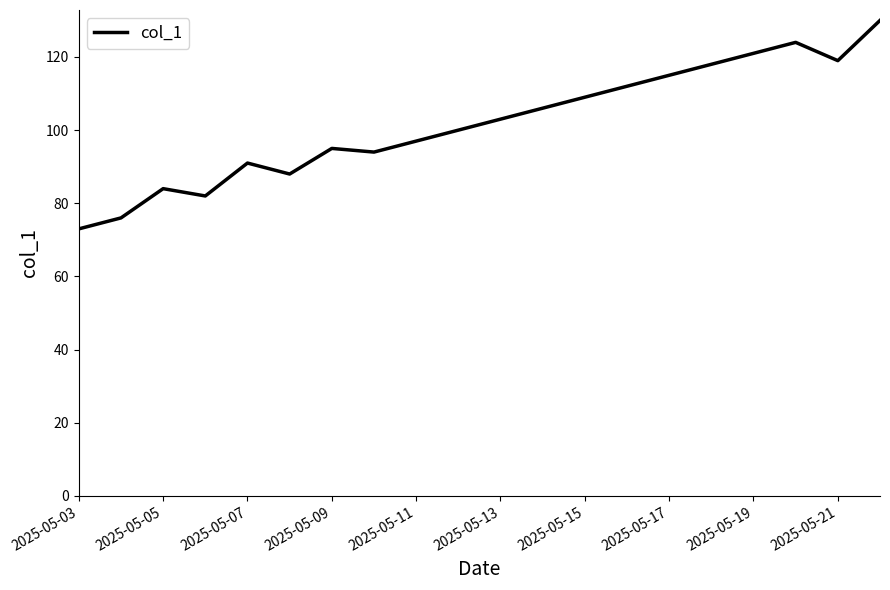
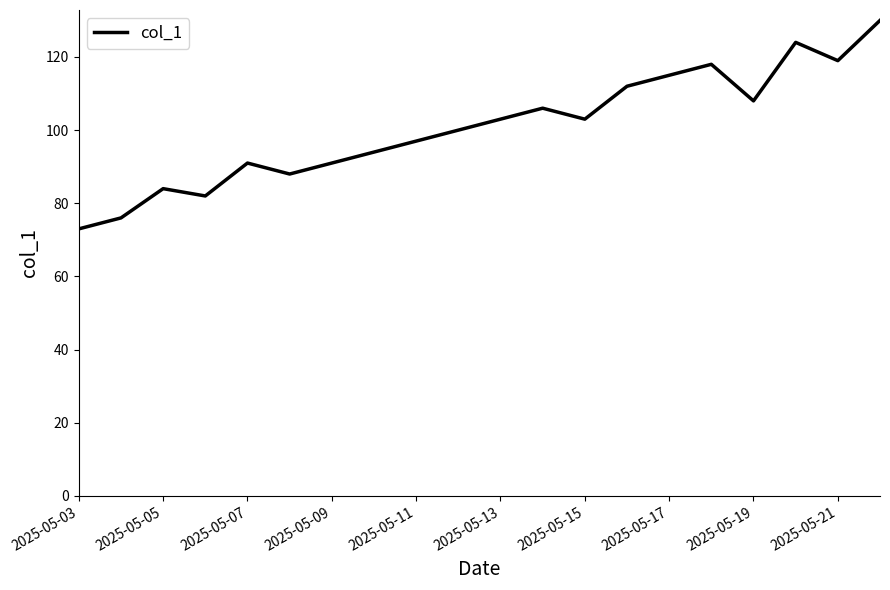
2025-05-09: 95 -> 91
2025-05-15: 109 -> 103
2025-05-19: 121 -> 108
